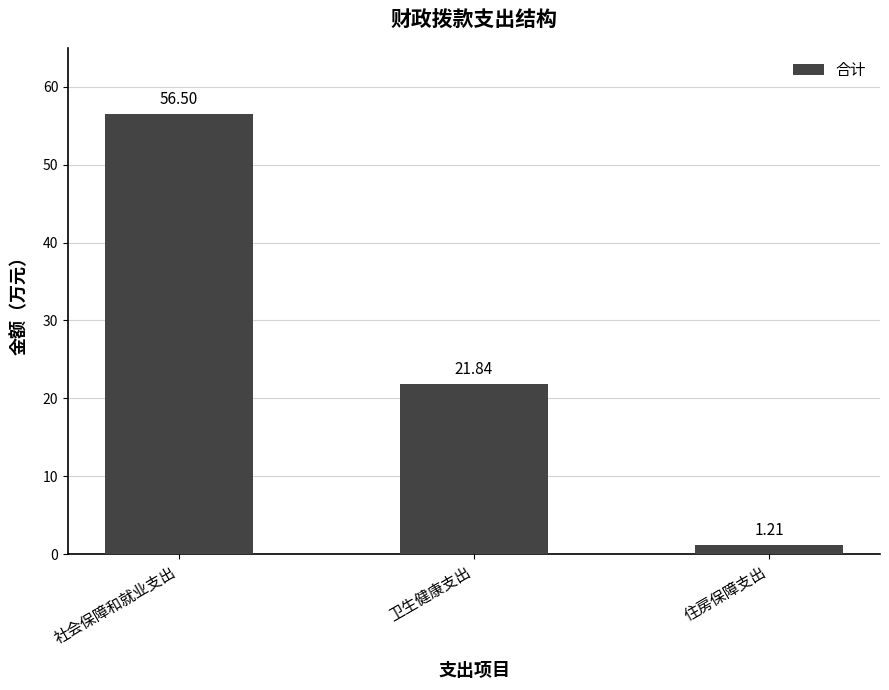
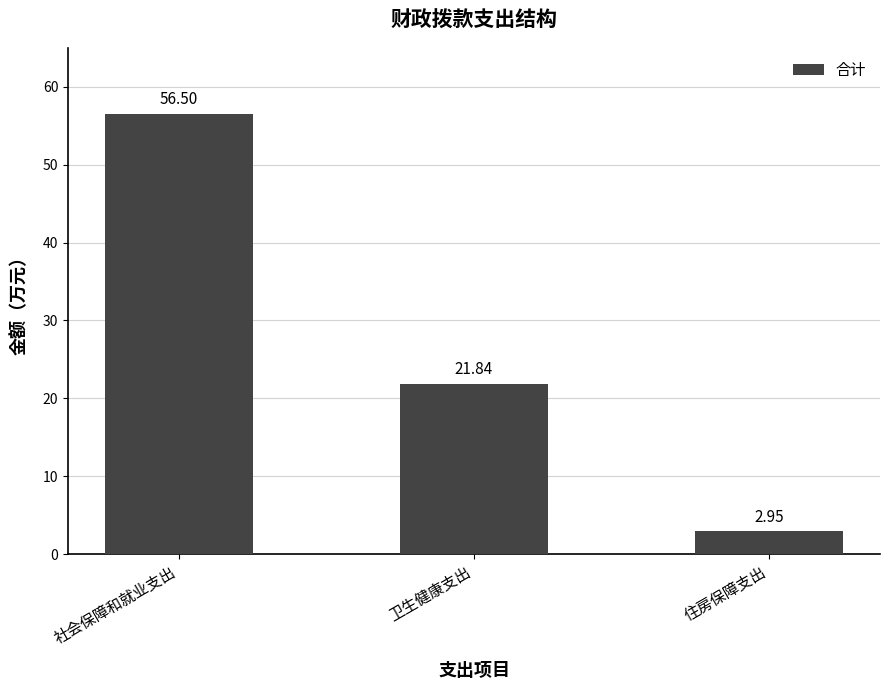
住房保障支出: 1.21 -> 2.95
